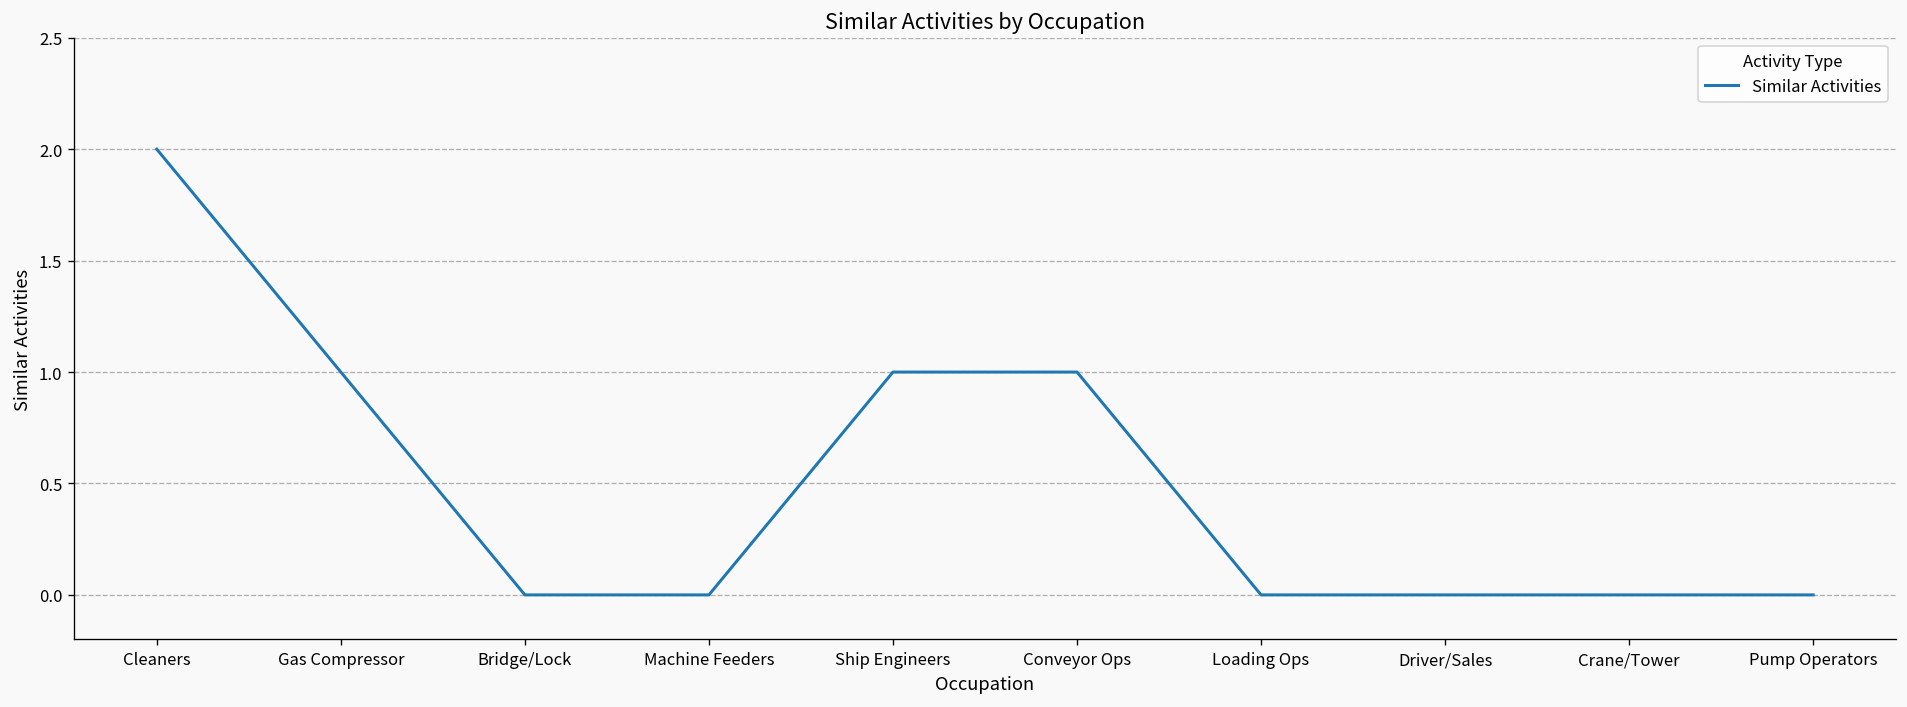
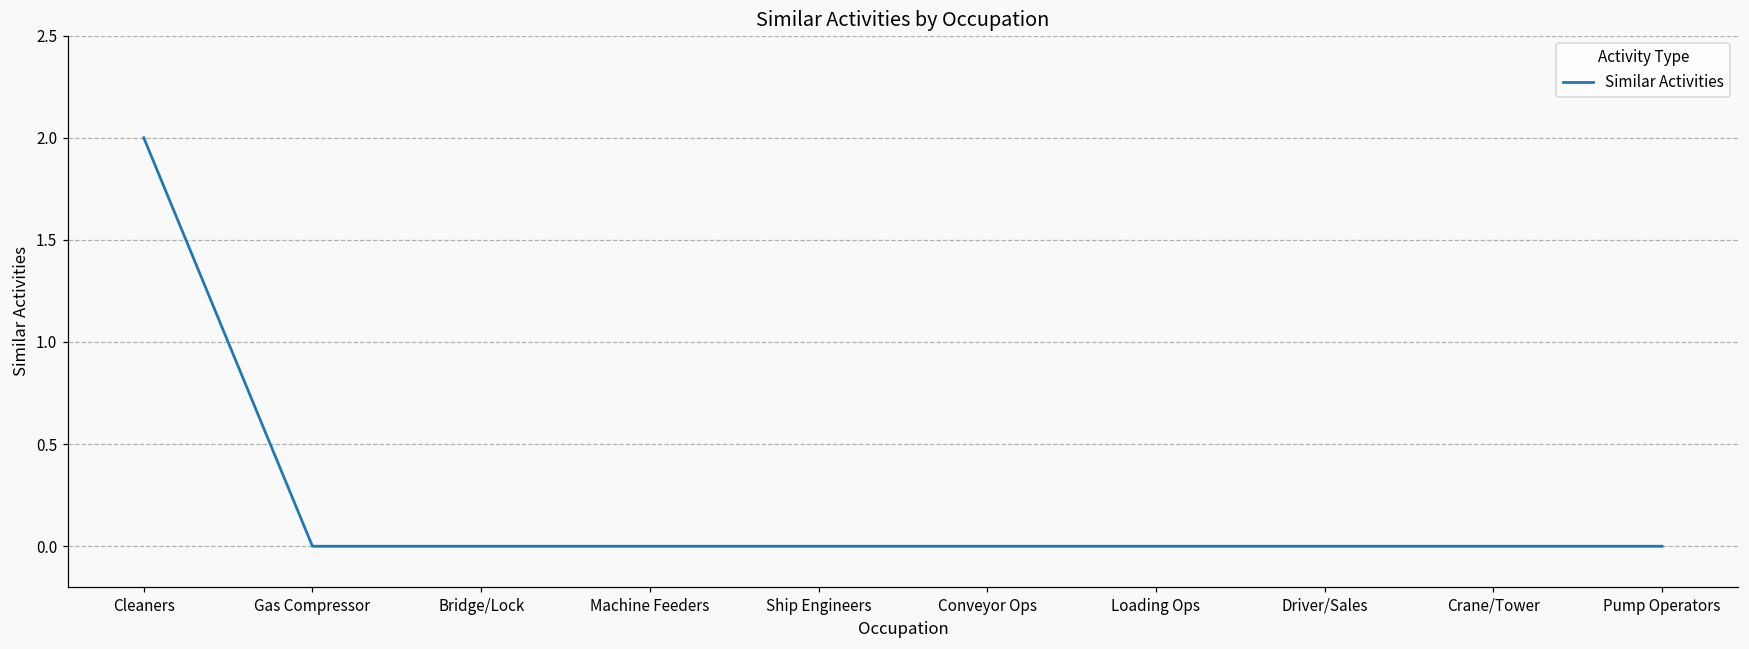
Gas Compressor: 1 -> 0
Ship Engineers: 1 -> 0
Conveyor Ops: 1 -> 0
